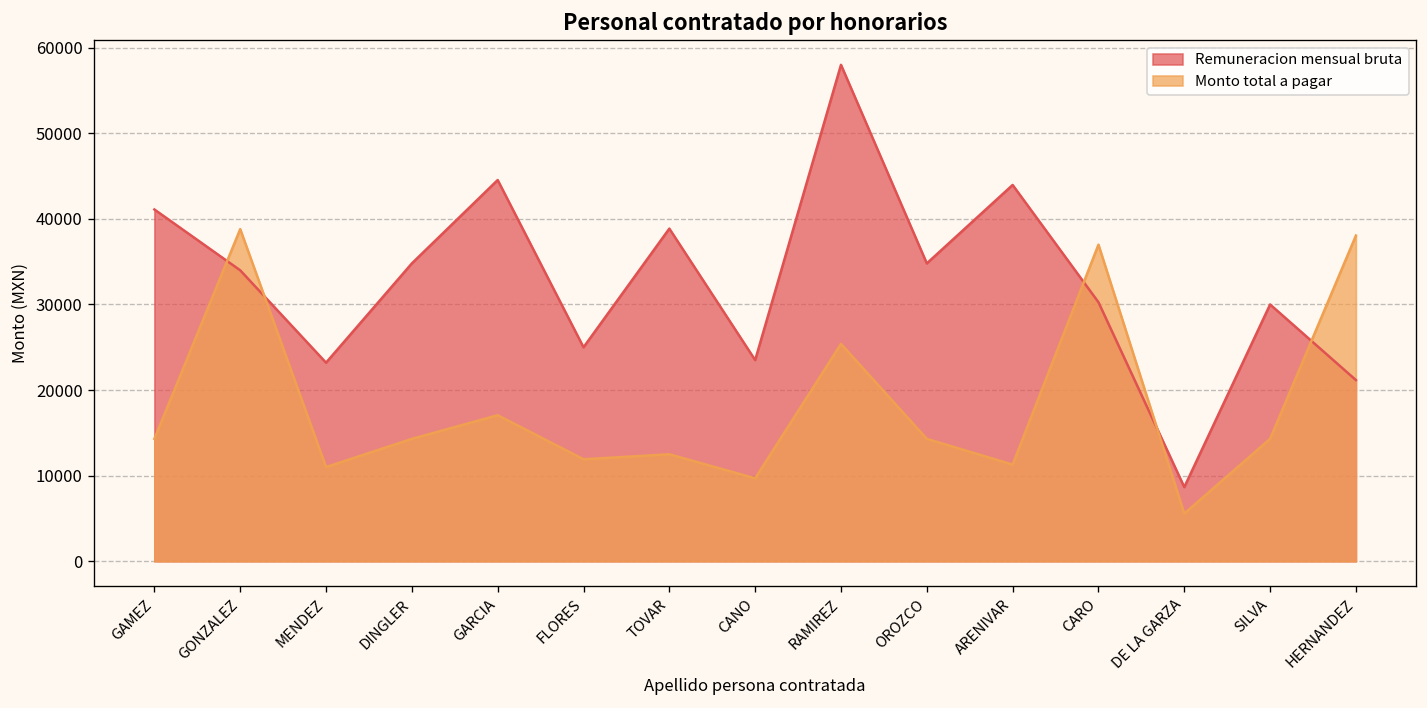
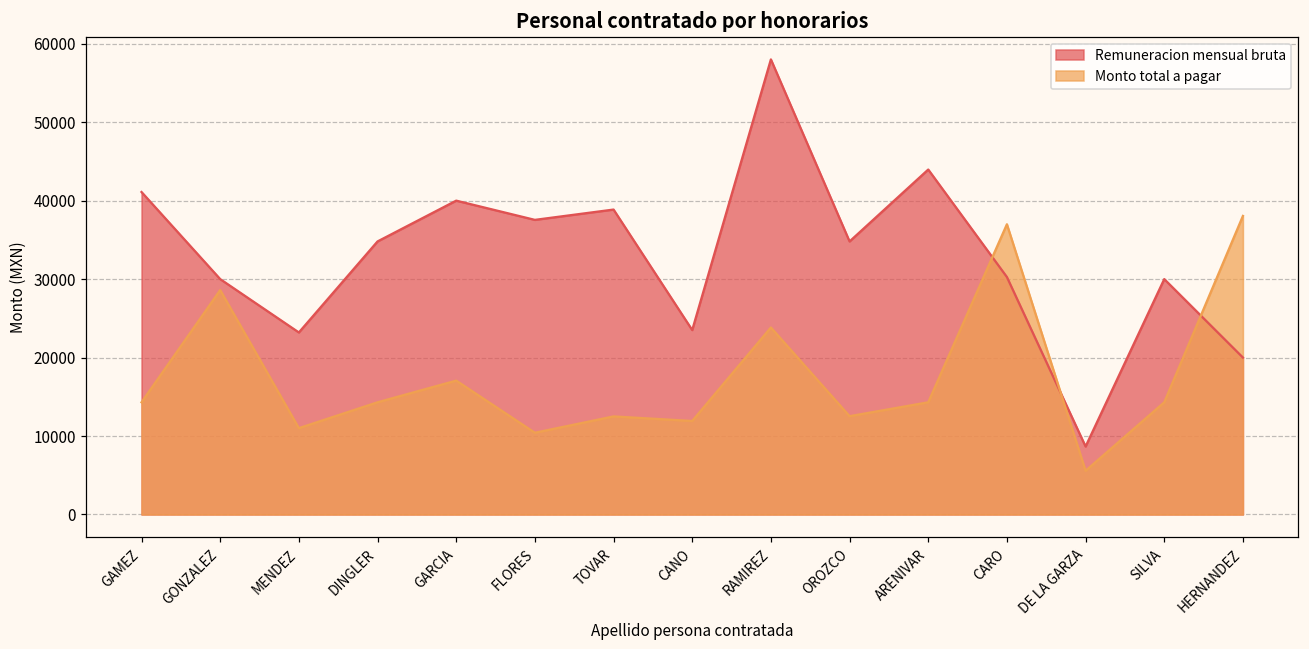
Remuneracion mensual bruta, GONZALEZ: 34000 -> 30000
Monto total a pagar, GONZALEZ: 39000 -> 29000
Remuneracion mensual bruta, GARCIA: 45000 -> 40000
Remuneracion mensual bruta, FLORES: 25000 -> 38000
Monto total a pagar, FLORES: 12000 -> 10000
Monto total a pagar, CANO: 10000 -> 12000
Monto total a pagar, RAMIREZ: 25000 -> 24000
Monto total a pagar, OROZCO: 14000 -> 13000
Monto total a pagar, ARENIVAR: 11000 -> 14000
Remuneracion mensual bruta, HERNANDEZ: 21000 -> 20000
